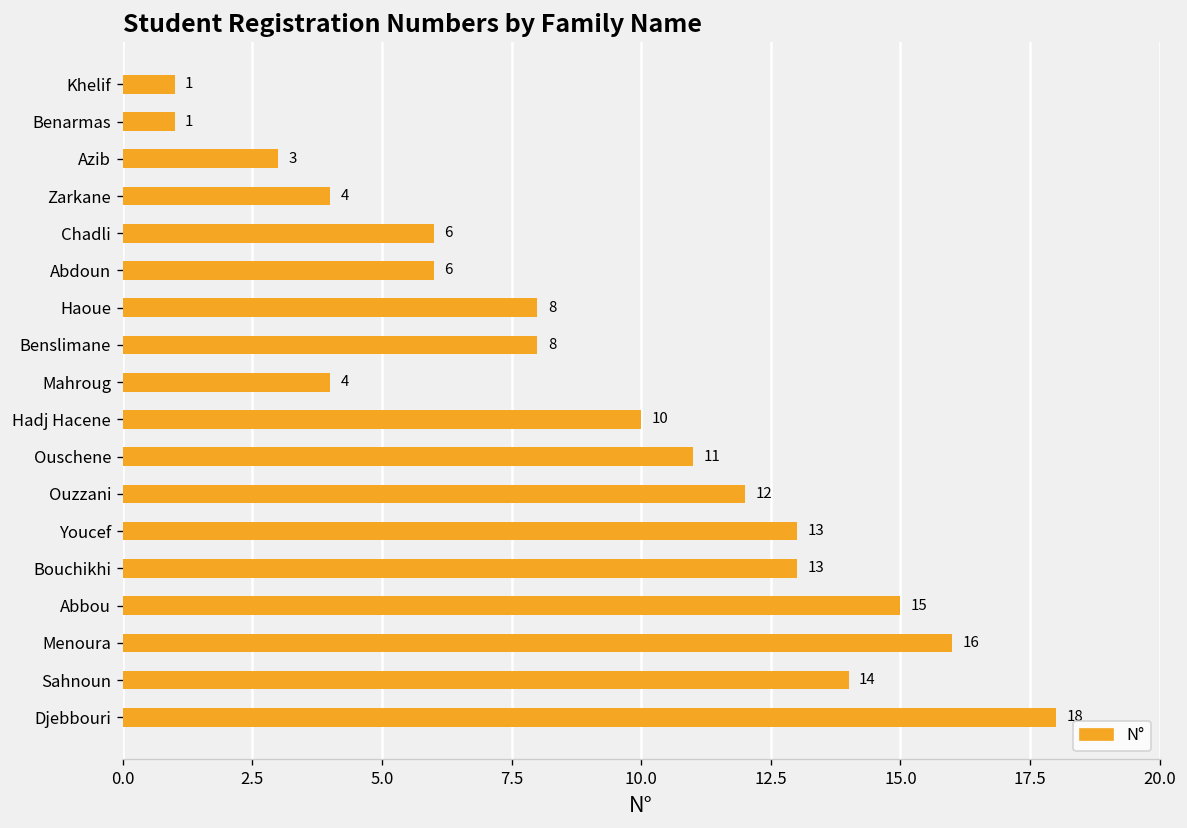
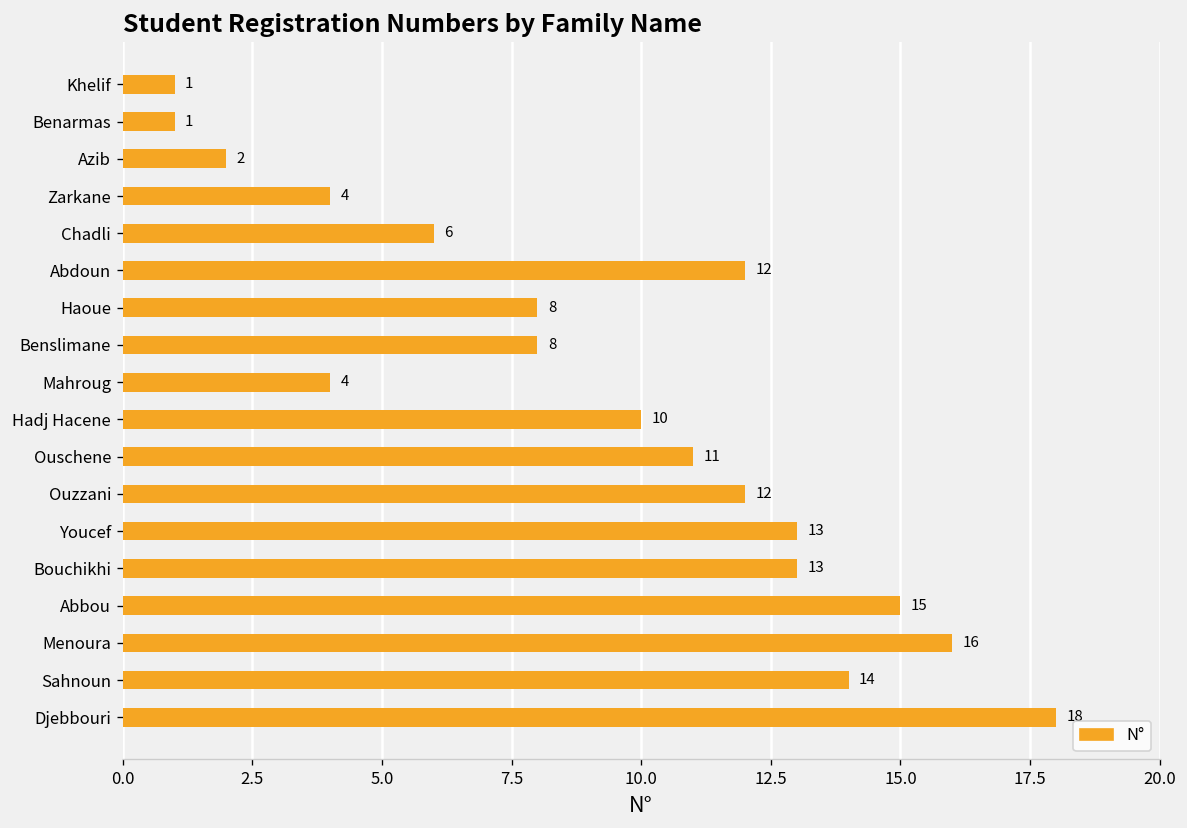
Azib: 3 -> 2
Abdoun: 6 -> 12
